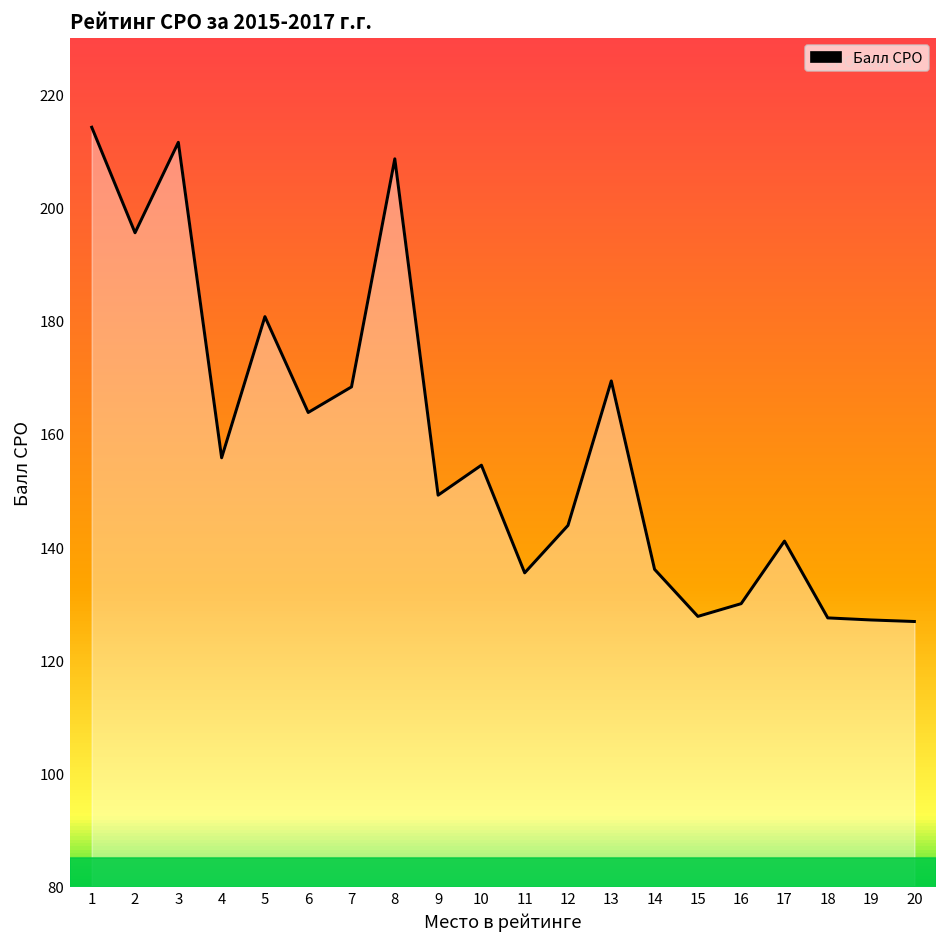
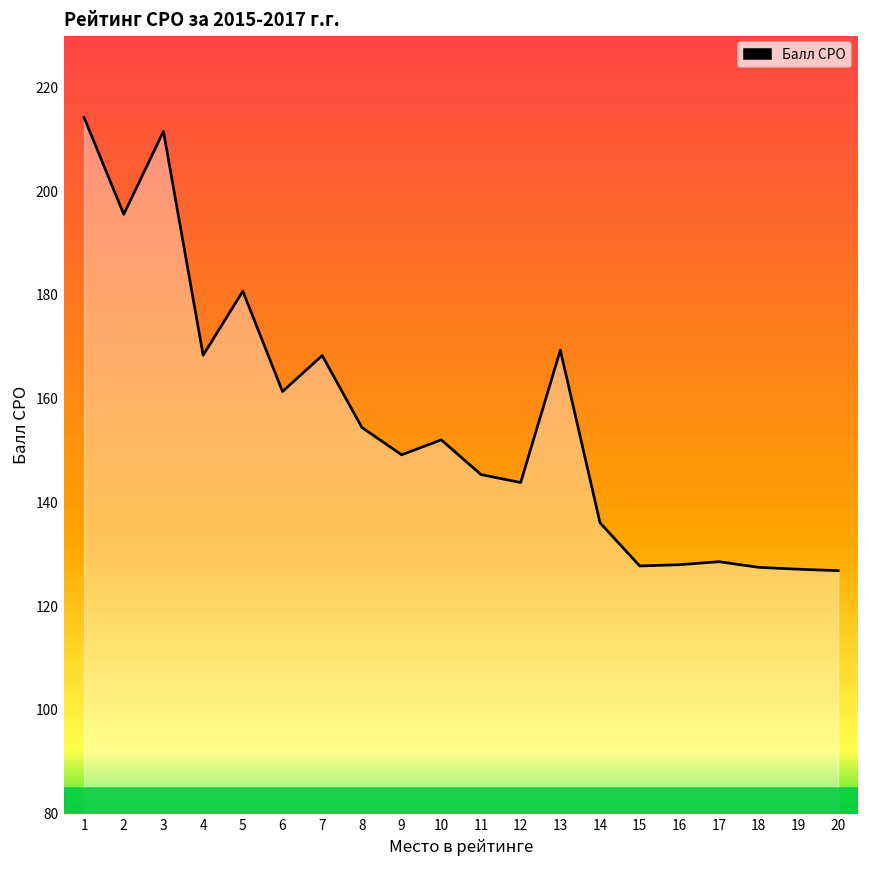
4: 156 -> 168
6: 164 -> 161
8: 209 -> 154
10: 154 -> 152
11: 135 -> 145
16: 130 -> 128
17: 141 -> 129
